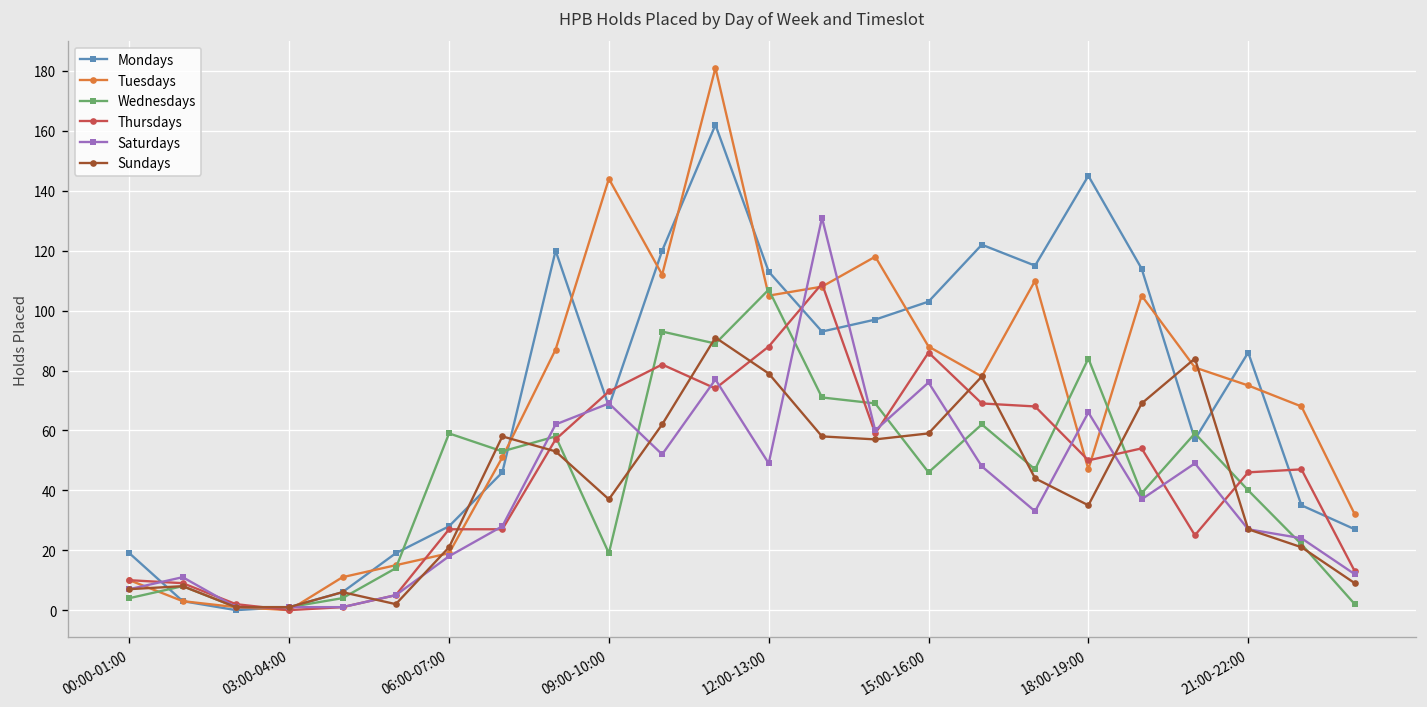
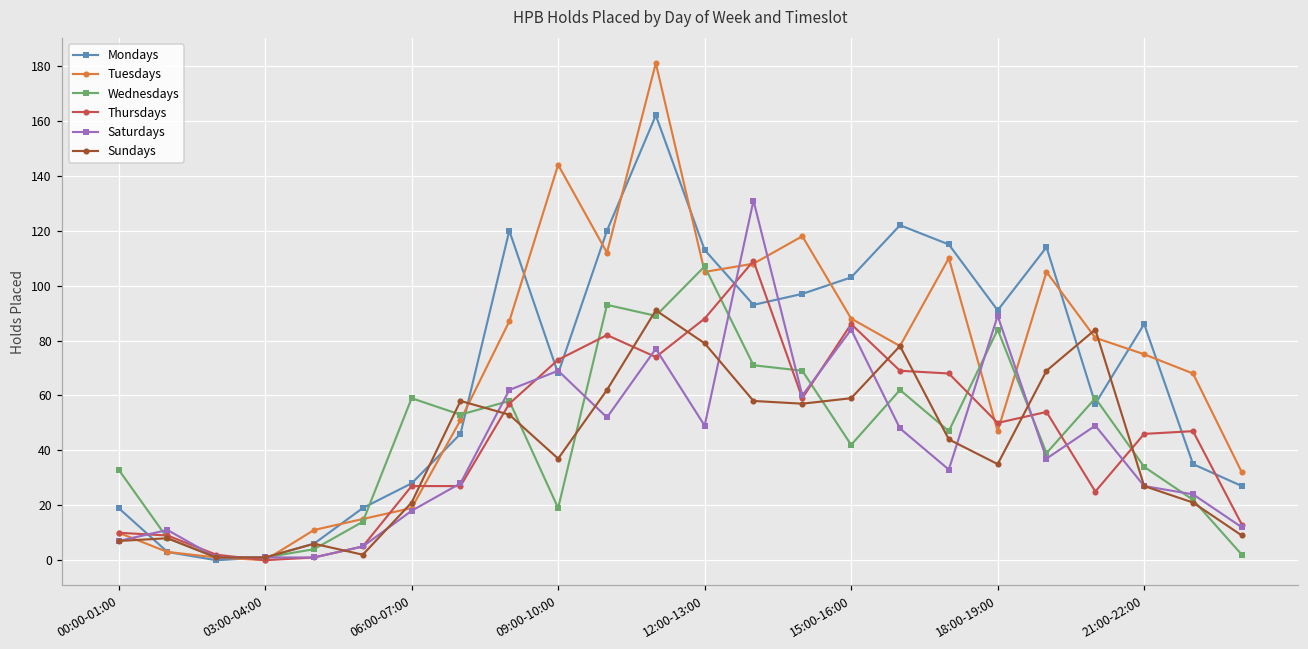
Wednesdays, 00:00-01:00: 4 -> 33
Wednesdays, 15:00-16:00: 46 -> 42
Saturdays, 15:00-16:00: 76 -> 84
Mondays, 18:00-19:00: 145 -> 91
Saturdays, 18:00-19:00: 66 -> 89
Wednesdays, 21:00-22:00: 40 -> 34
